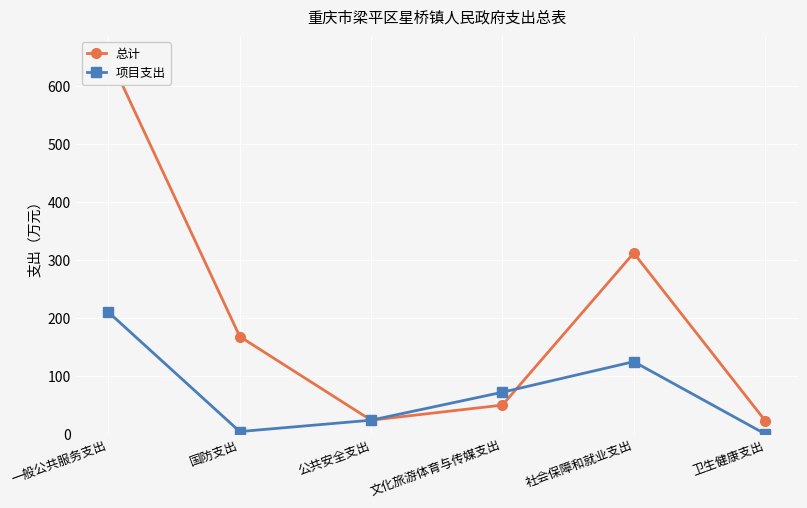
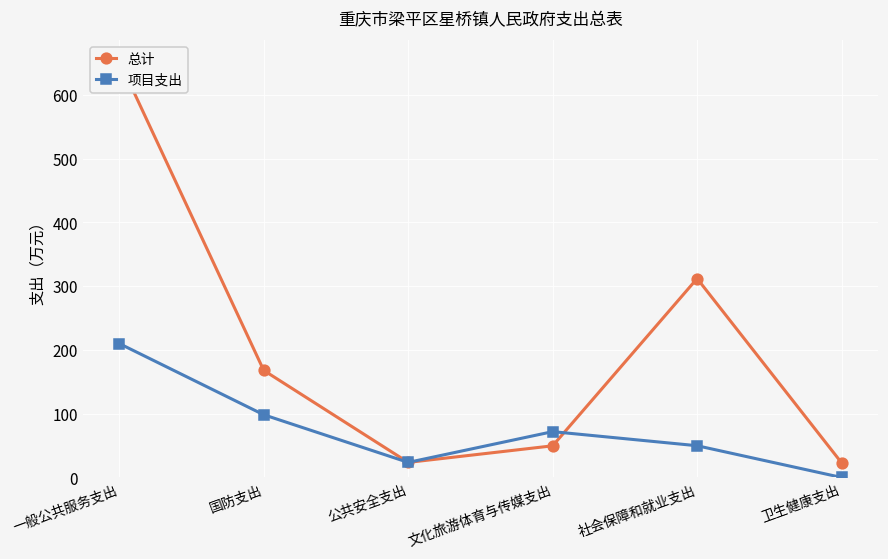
项目支出, 国防支出: 0 -> 100
项目支出, 社会保障和就业支出: 120 -> 50
